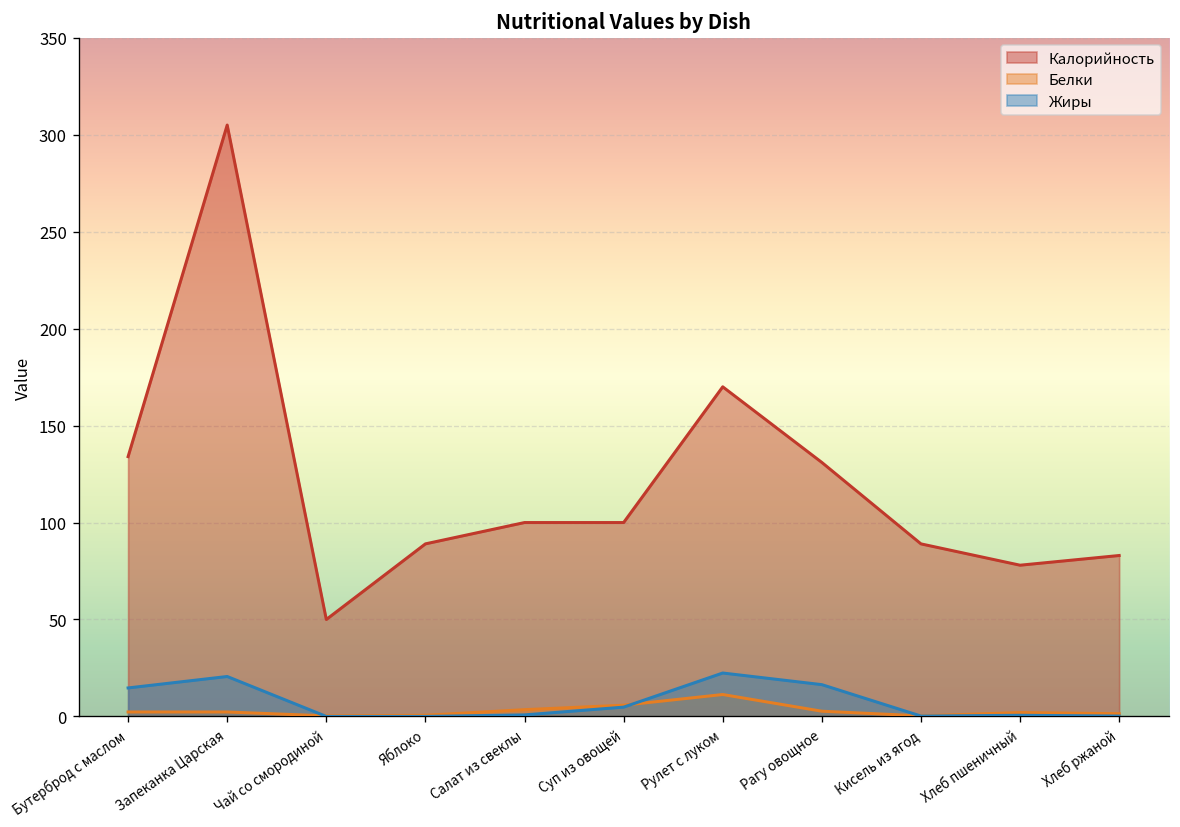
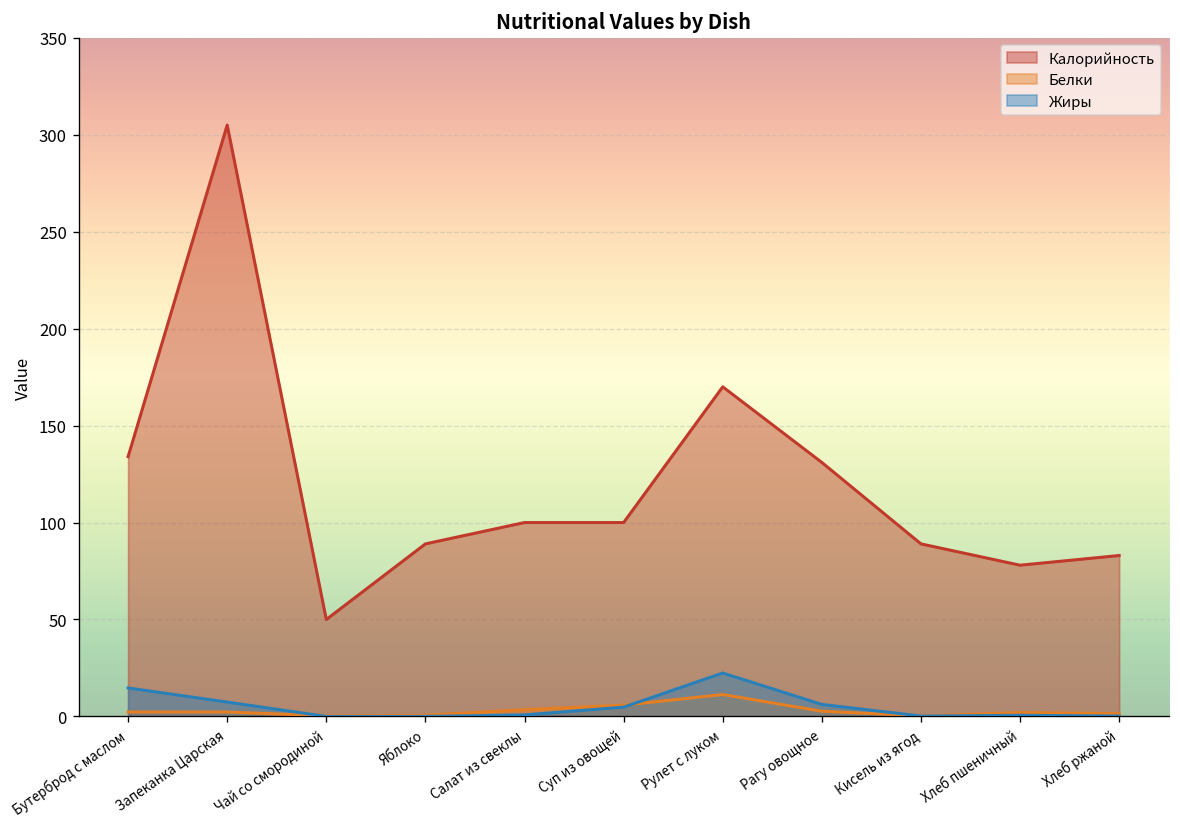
Жиры, Запеканка Царская: 21 -> 7
Жиры, Рагу овощное: 16 -> 6
